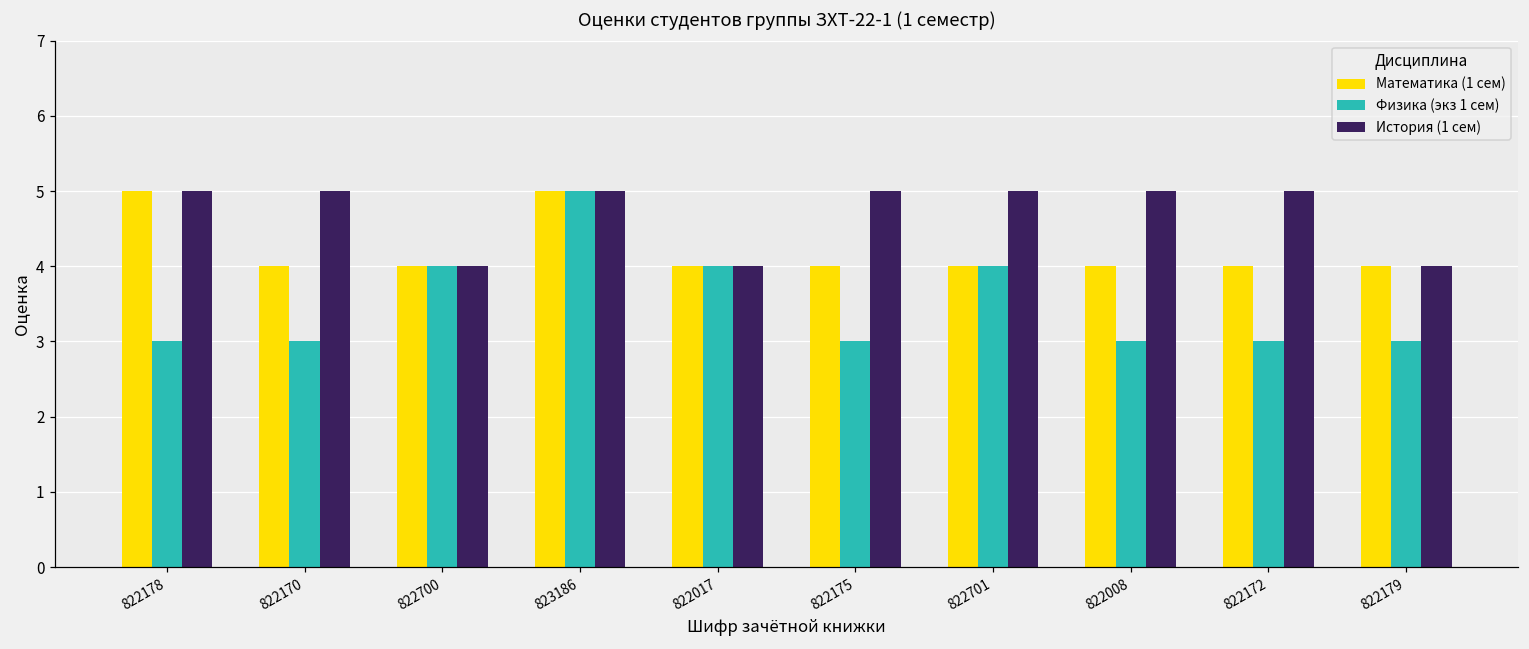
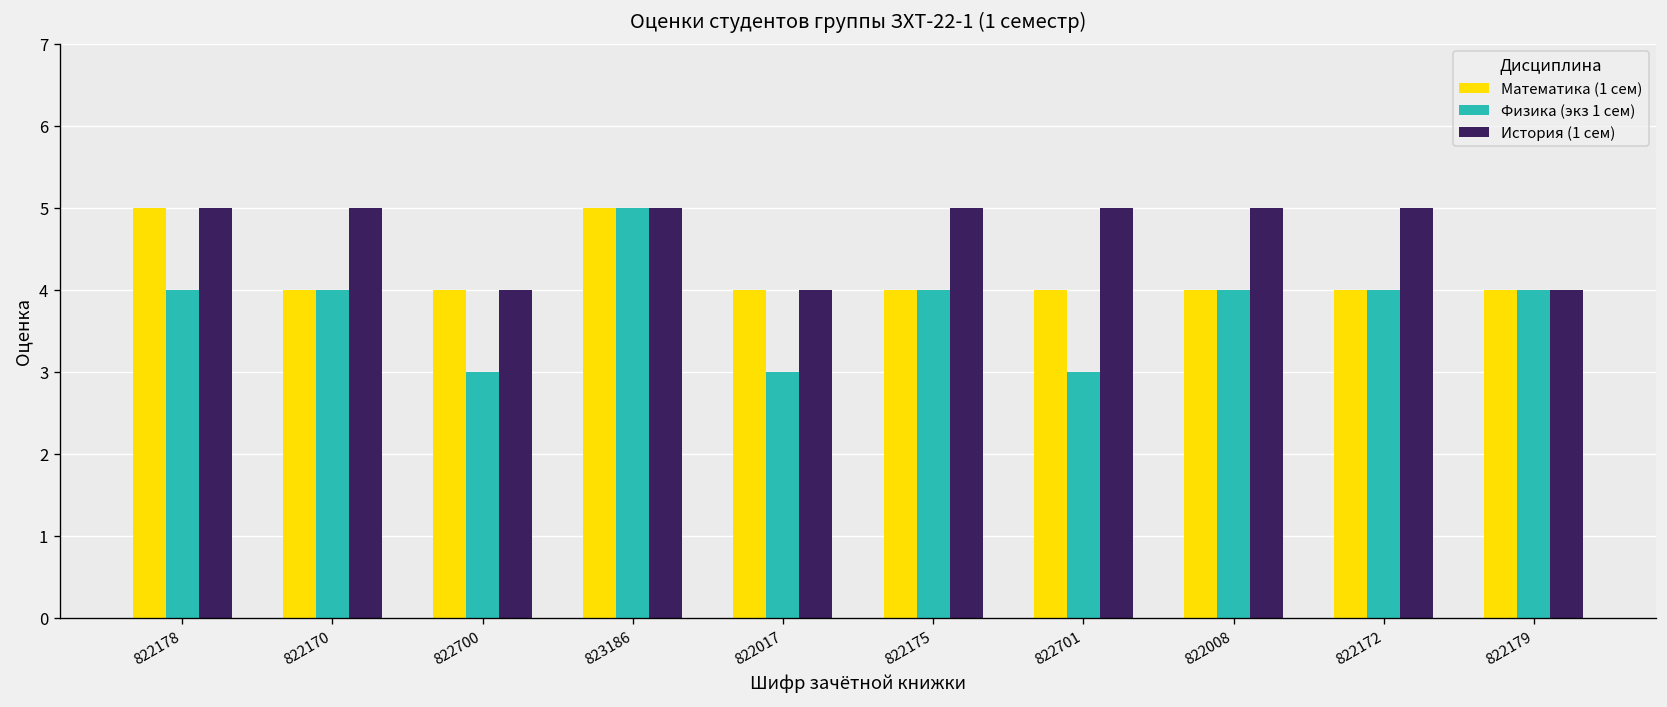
Физика (экз 1 сем), 822178: 3 -> 4
Физика (экз 1 сем), 822170: 3 -> 4
Физика (экз 1 сем), 822700: 4 -> 3
Физика (экз 1 сем), 822017: 4 -> 3
Физика (экз 1 сем), 822175: 3 -> 4
Физика (экз 1 сем), 822701: 4 -> 3
Физика (экз 1 сем), 822008: 3 -> 4
Физика (экз 1 сем), 822172: 3 -> 4
Физика (экз 1 сем), 822179: 3 -> 4
